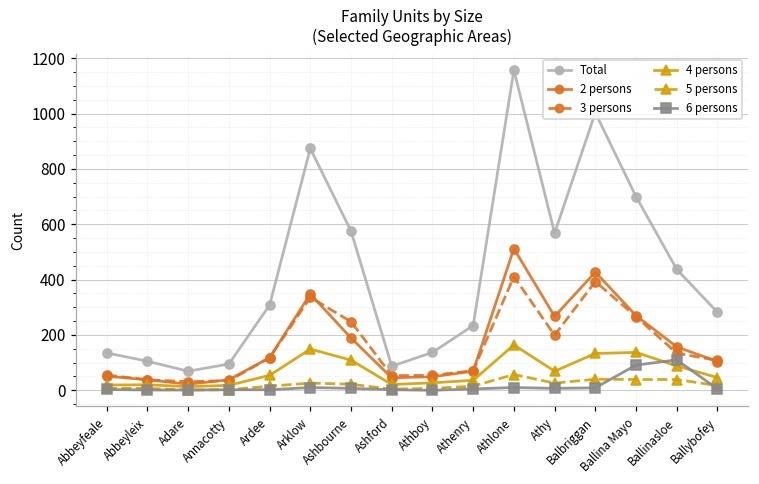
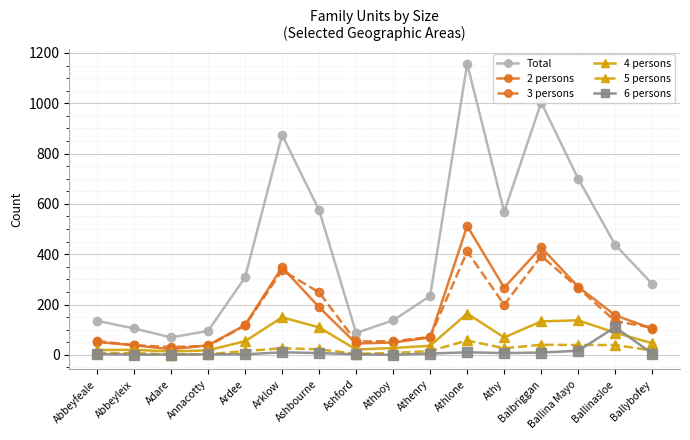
6 persons, Ballina Mayo: 90 -> 20
